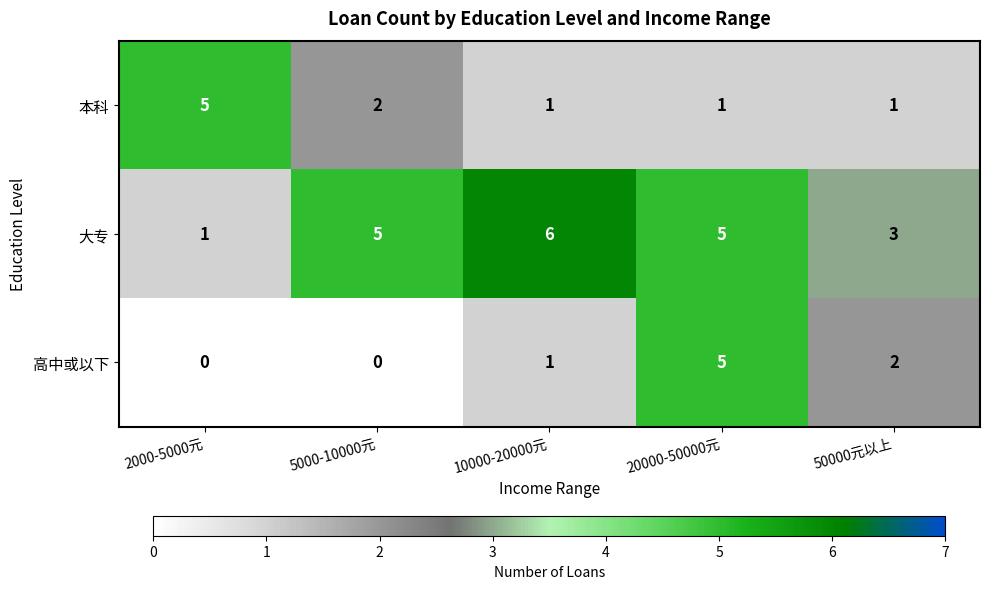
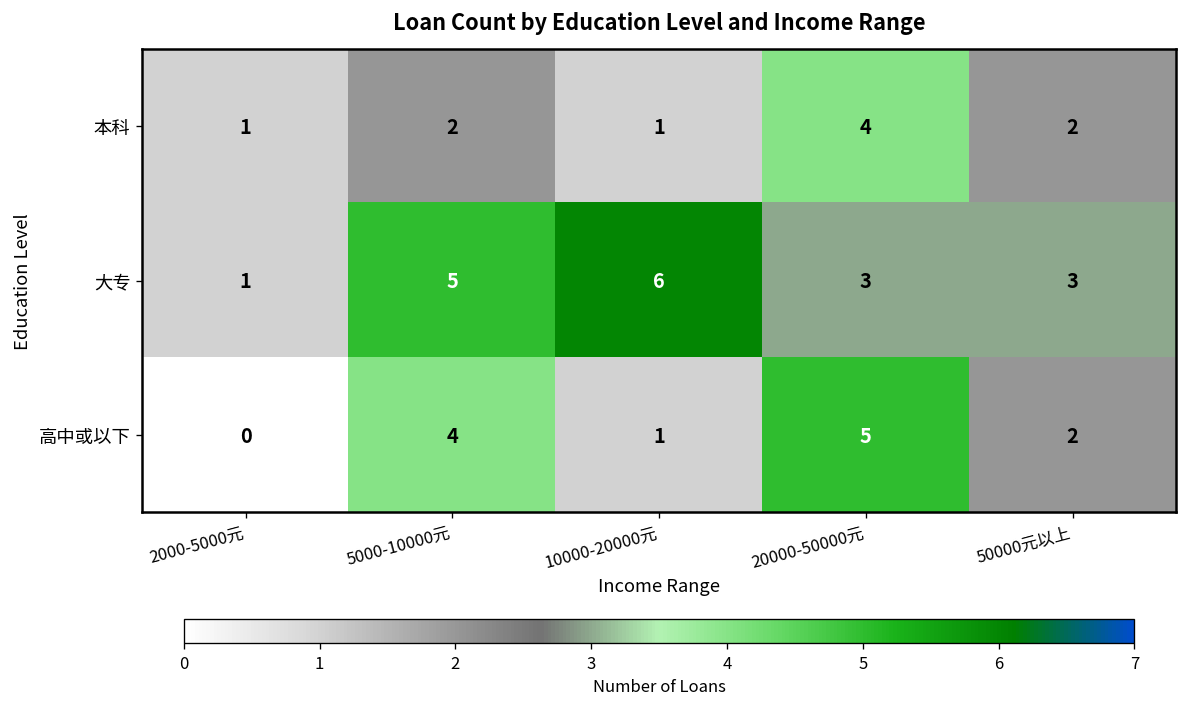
本科, 2000-5000元: 5 -> 1
本科, 20000-50000元: 1 -> 4
本科, 50000元以上: 1 -> 2
大专, 20000-50000元: 5 -> 3
高中或以下, 5000-10000元: 0 -> 4
